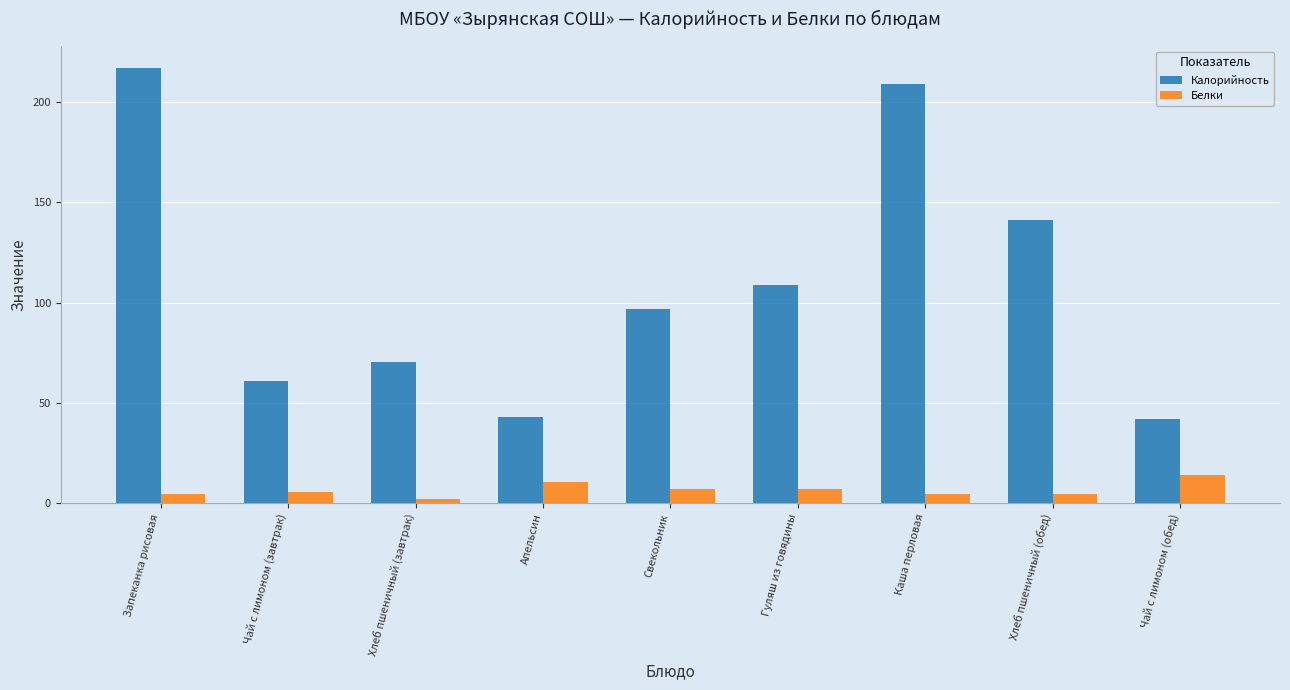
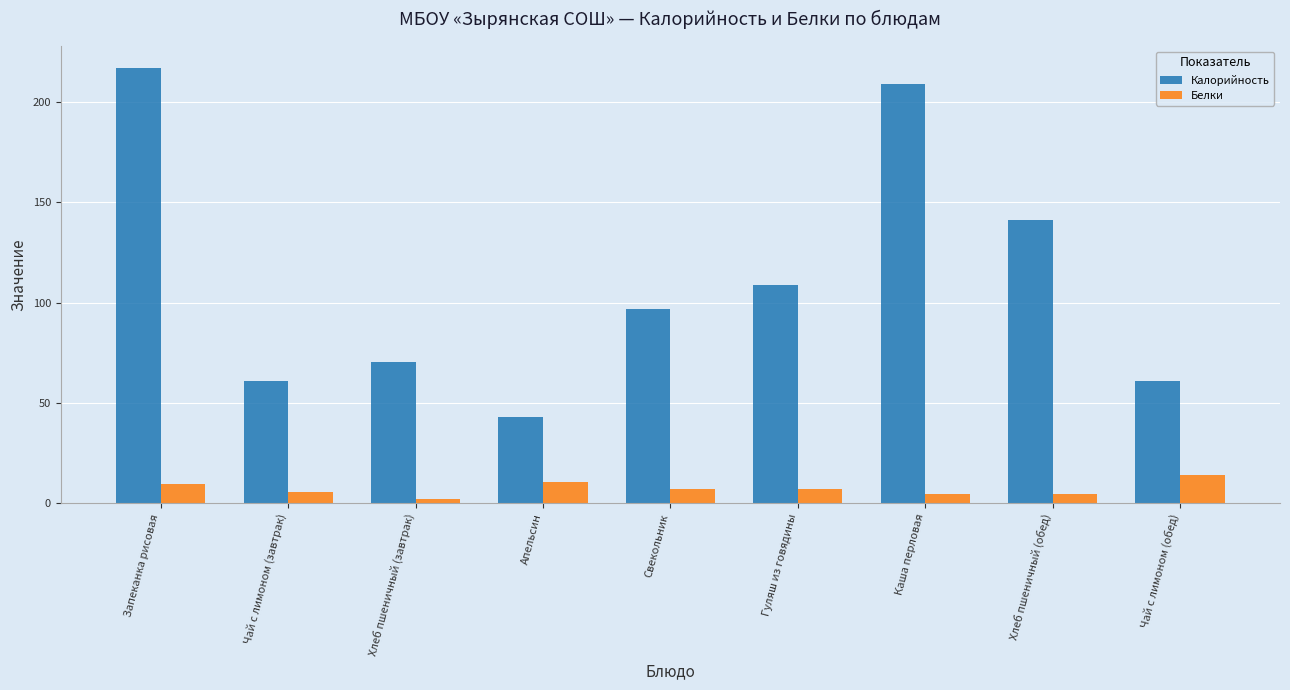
Белки, Запеканка рисовая: 5 -> 10
Калорийность, Чай с лимоном (обед): 42 -> 61
